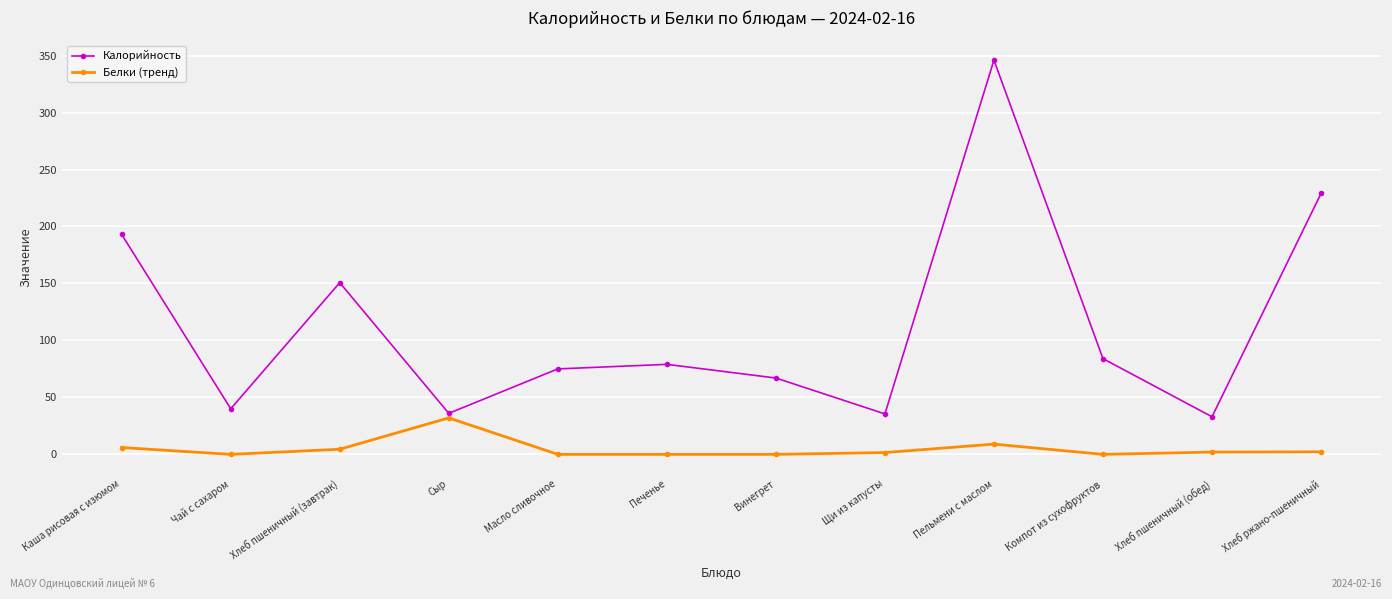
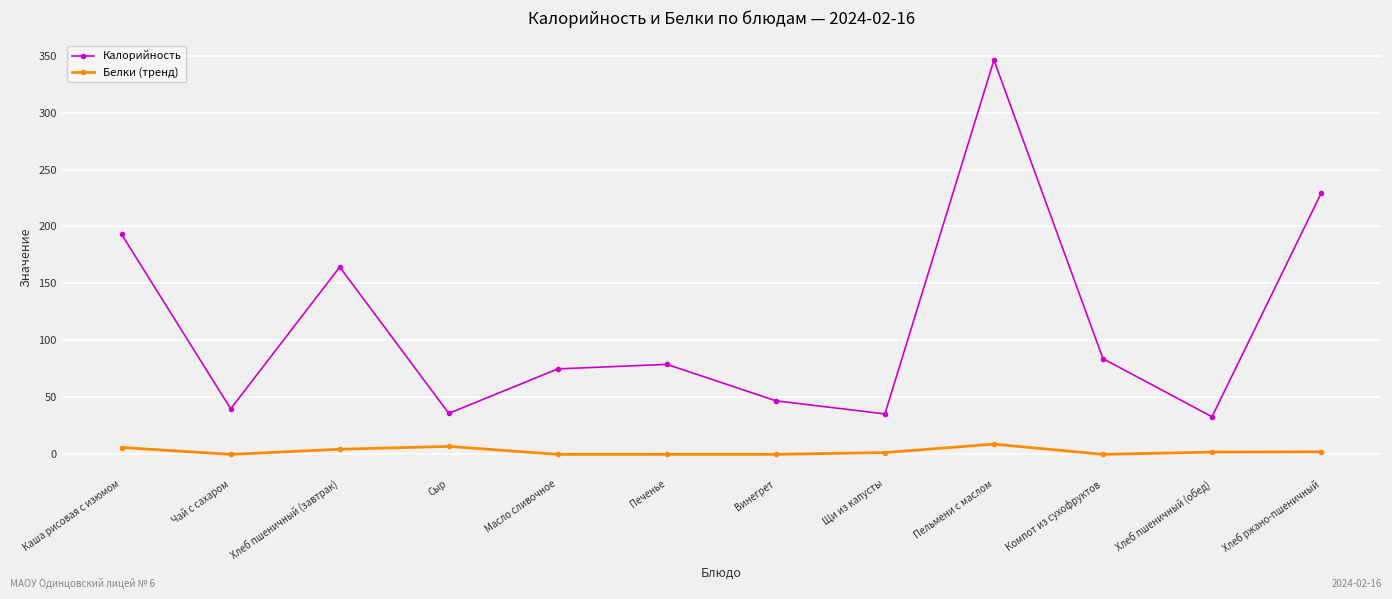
Калорийность, Хлеб пшеничный (завтрак): 151 -> 164
Белки (тренд), Сыр: 32 -> 7
Калорийность, Винегрет: 67 -> 47
